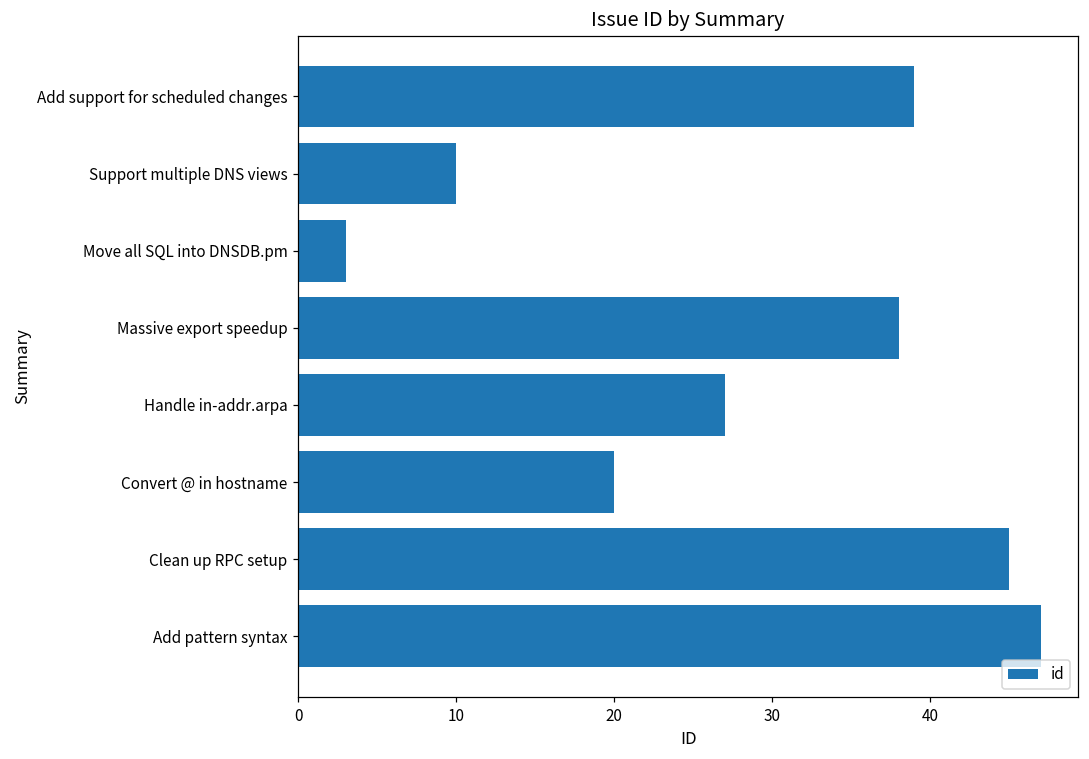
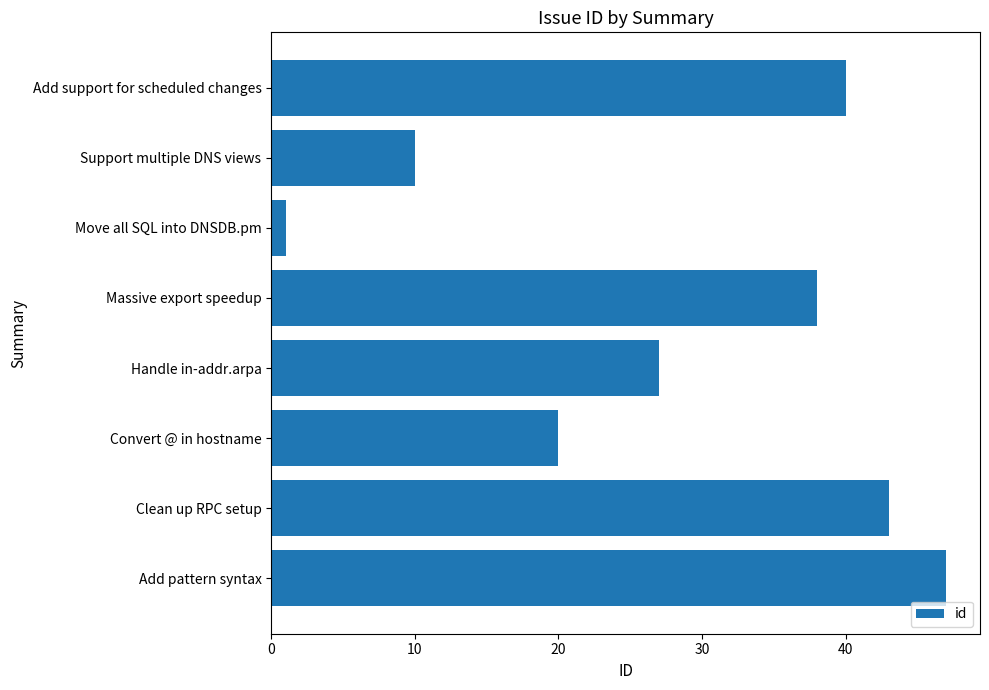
Add support for scheduled changes: 39 -> 40
Move all SQL into DNSDB.pm: 3 -> 1
Clean up RPC setup: 45 -> 43
